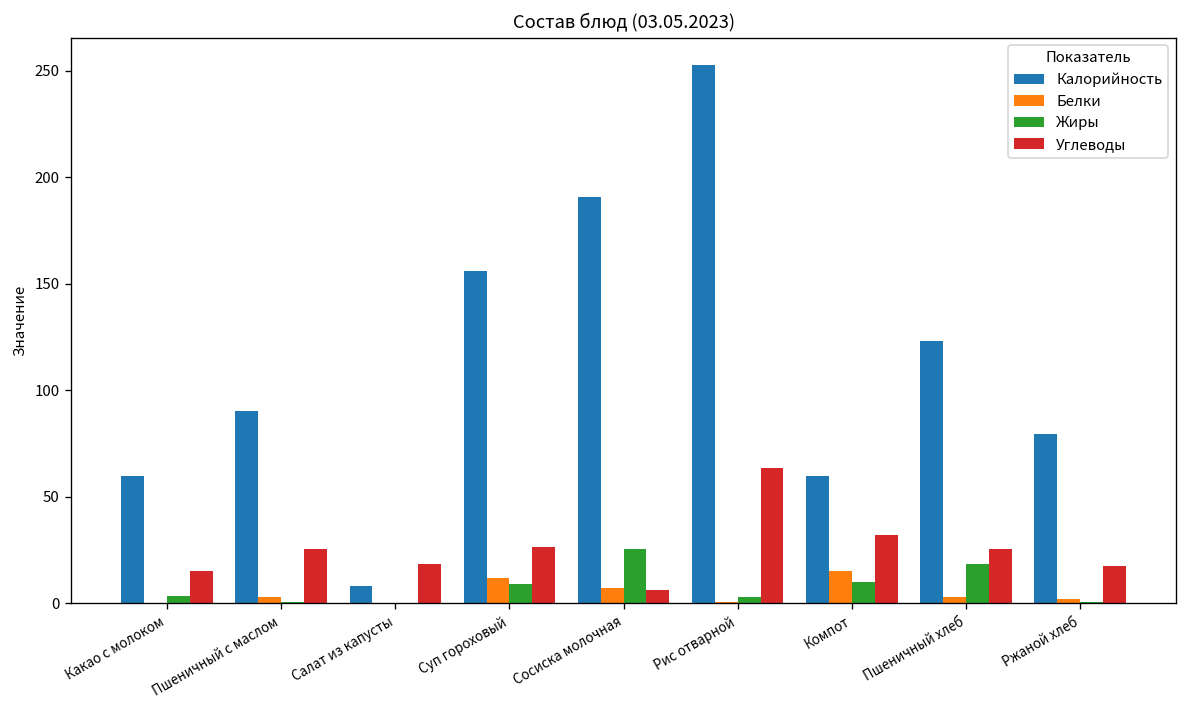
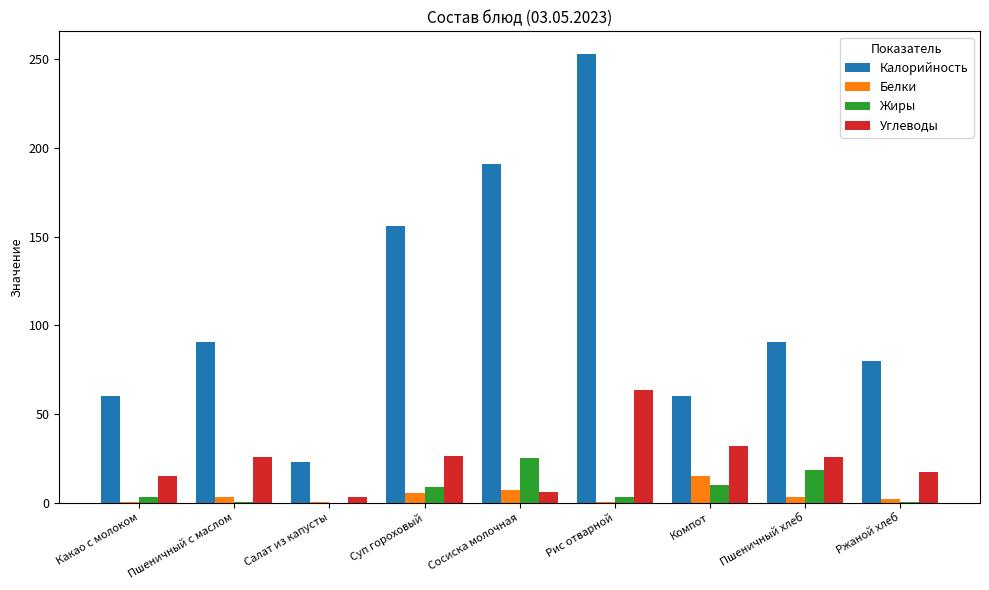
Калорийность, Салат из капусты: 8 -> 23
Углеводы, Салат из капусты: 18 -> 4
Белки, Суп гороховый: 12 -> 6
Калорийность, Пшеничный хлеб: 123 -> 90
